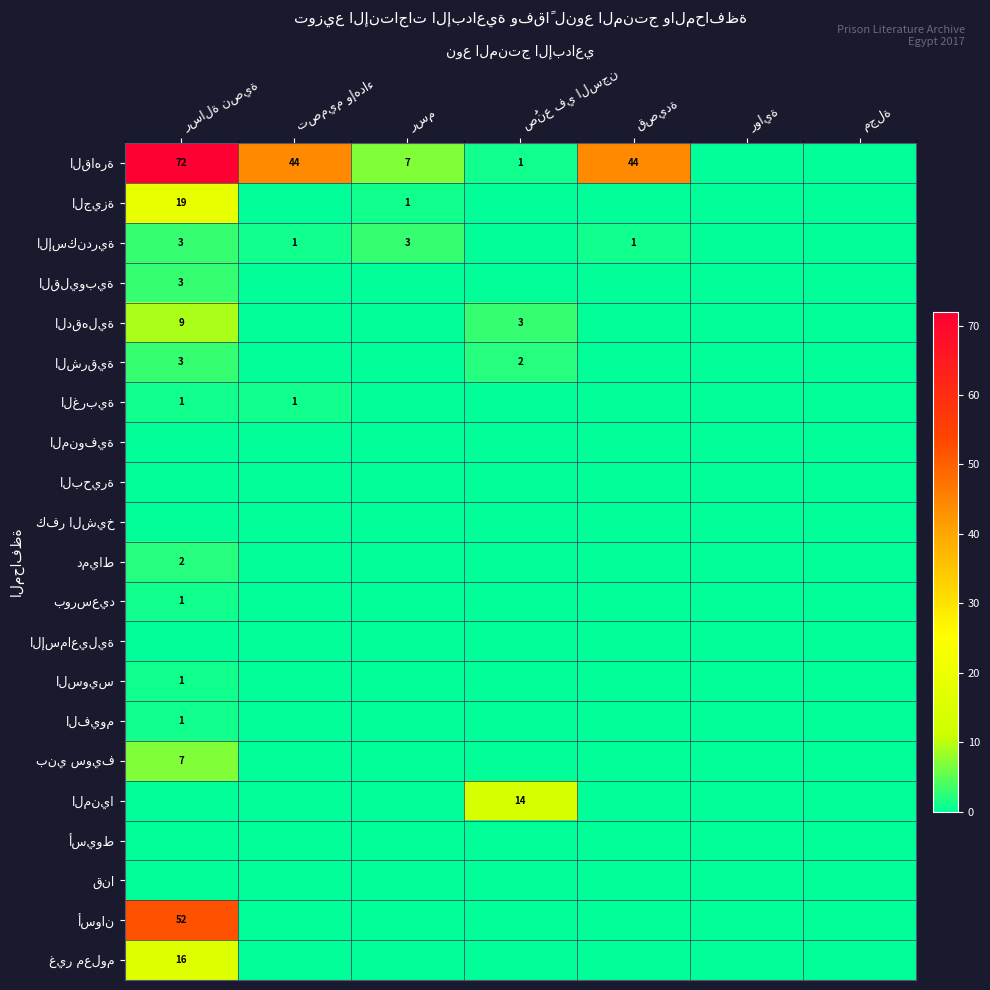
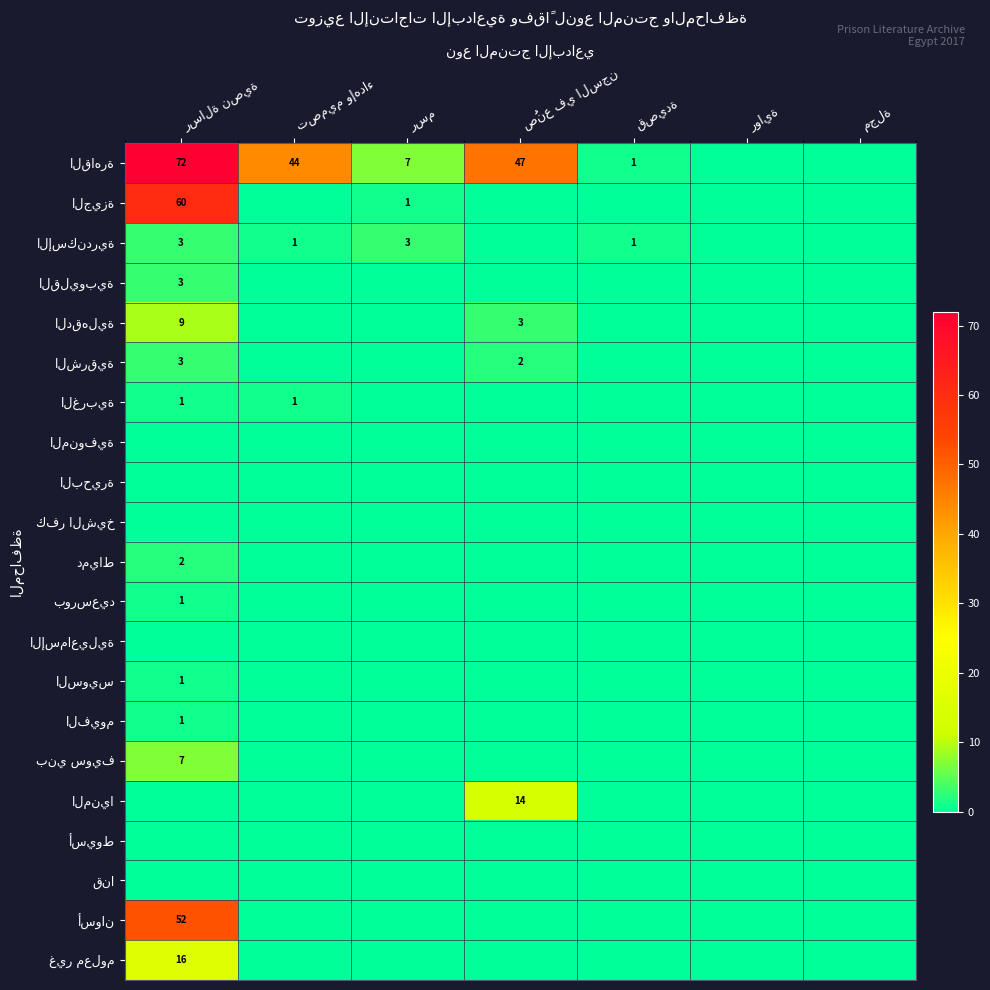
القاهرة, صُنع في السجن: 1 -> 47
القاهرة, قصيدة: 44 -> 1
الجيزة, رسالة نصية: 19 -> 60
